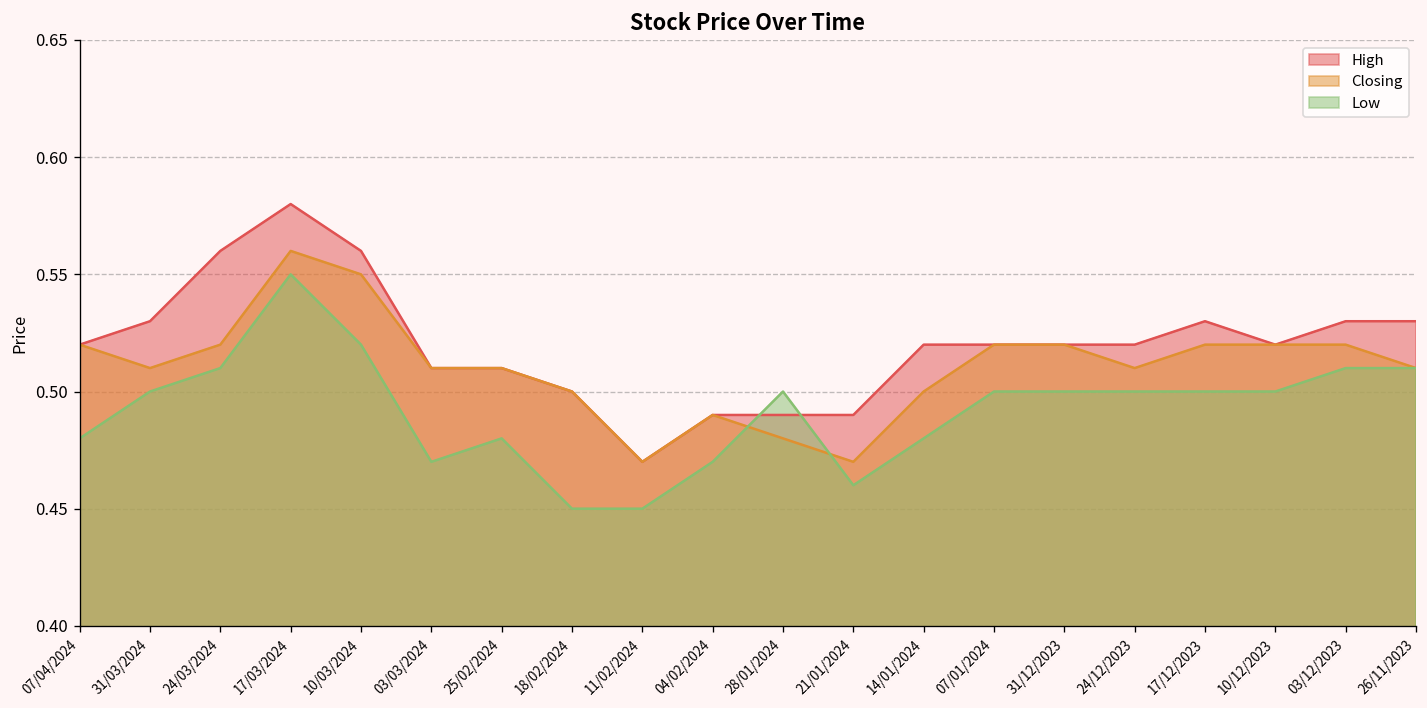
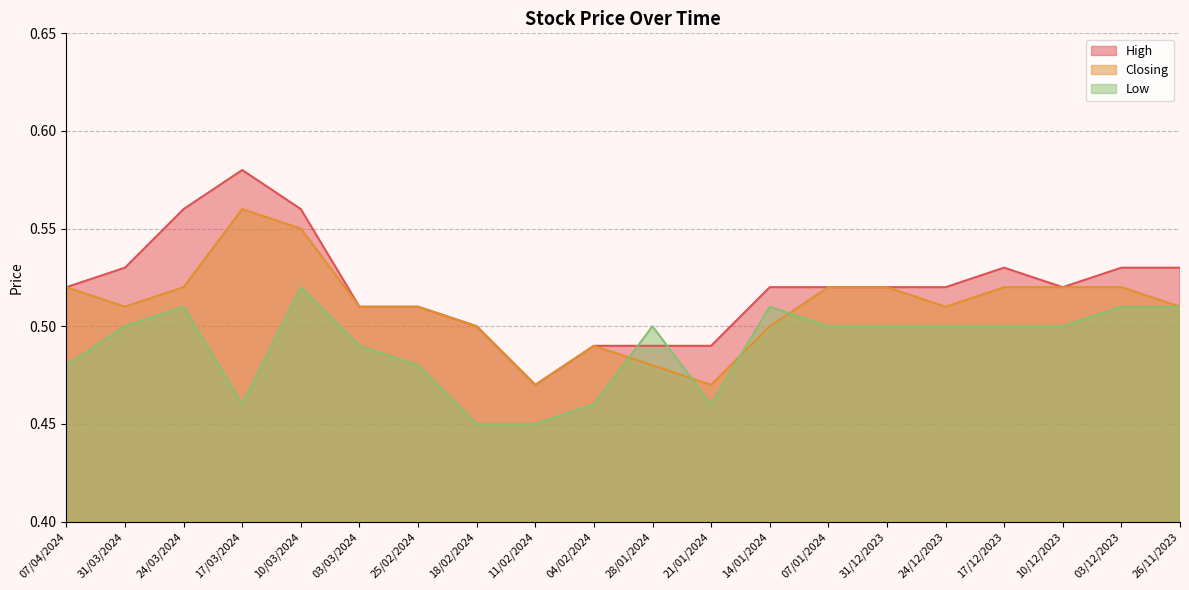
Low, 17/03/2024: 0.55 -> 0.46
Low, 03/03/2024: 0.47 -> 0.49
Low, 04/02/2024: 0.47 -> 0.46
Low, 14/01/2024: 0.48 -> 0.51
